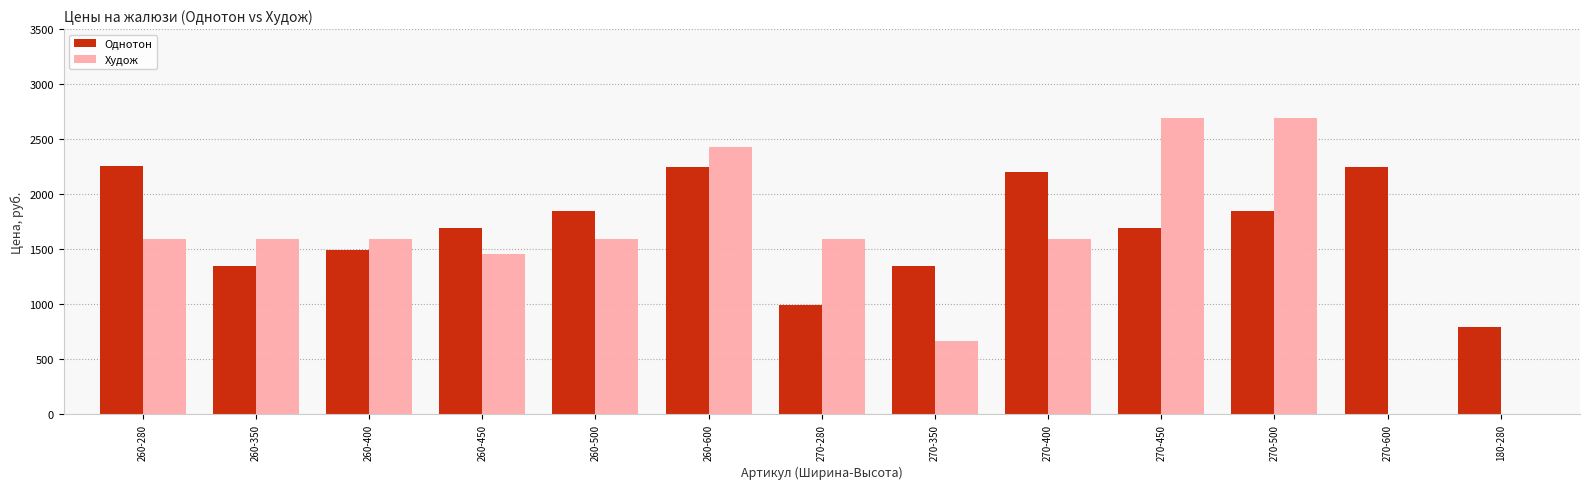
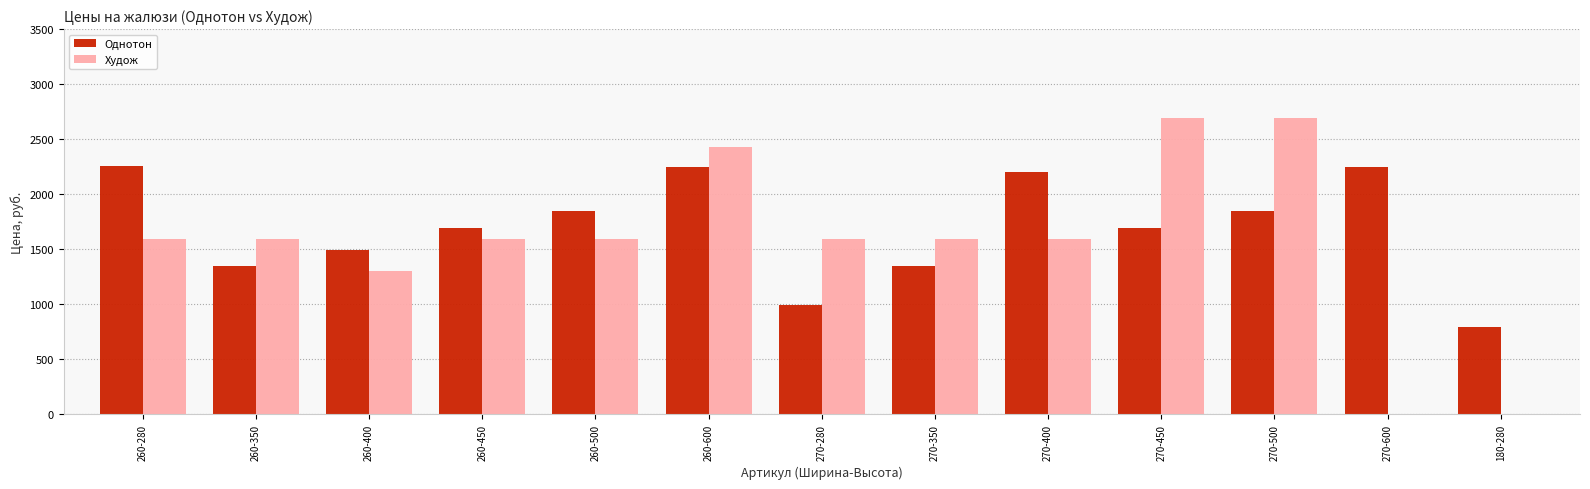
Худож, 260-400: 1590 -> 1300
Худож, 260-450: 1450 -> 1590
Худож, 270-350: 670 -> 1590
